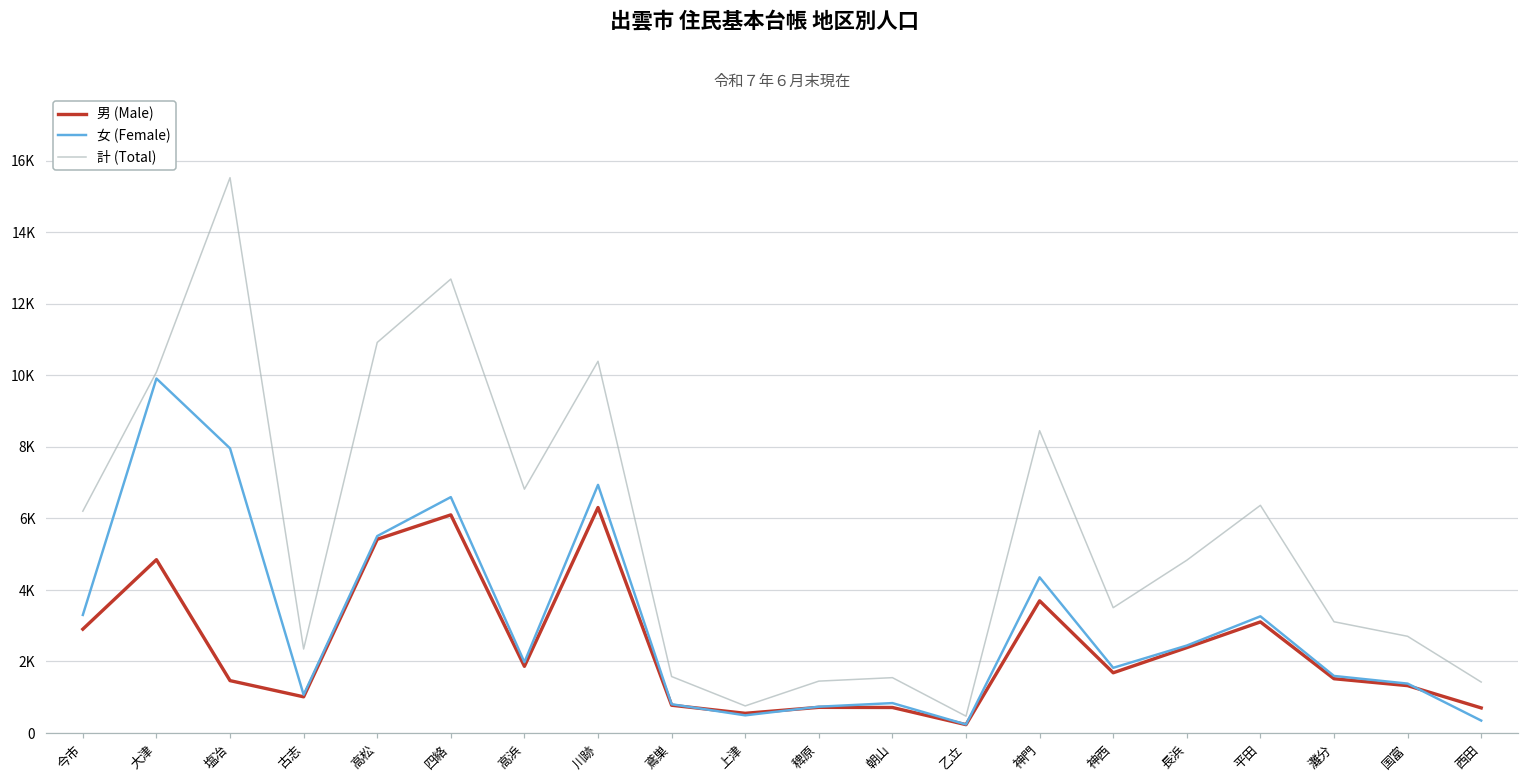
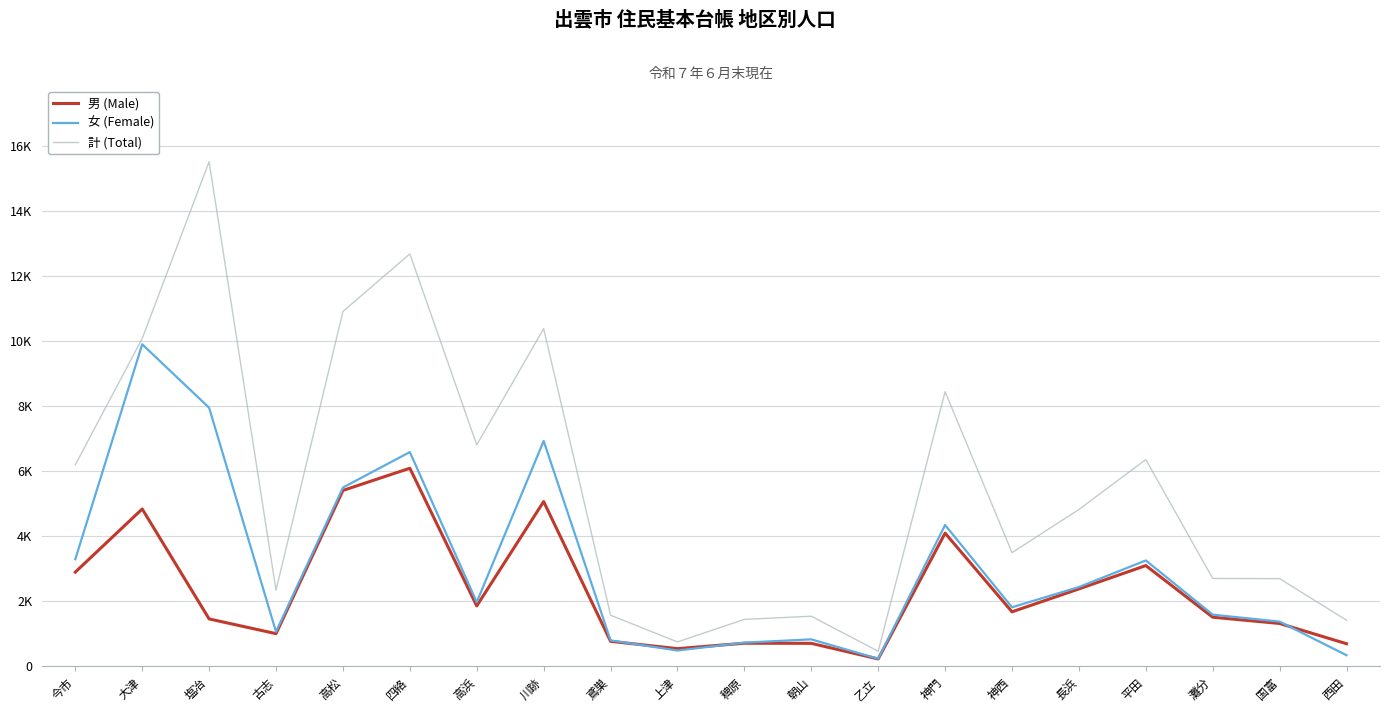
男 (Male), 川跡: 6300 -> 5100
男 (Male), 神門: 3700 -> 4100
計 (Total), 灘分: 3100 -> 2700
